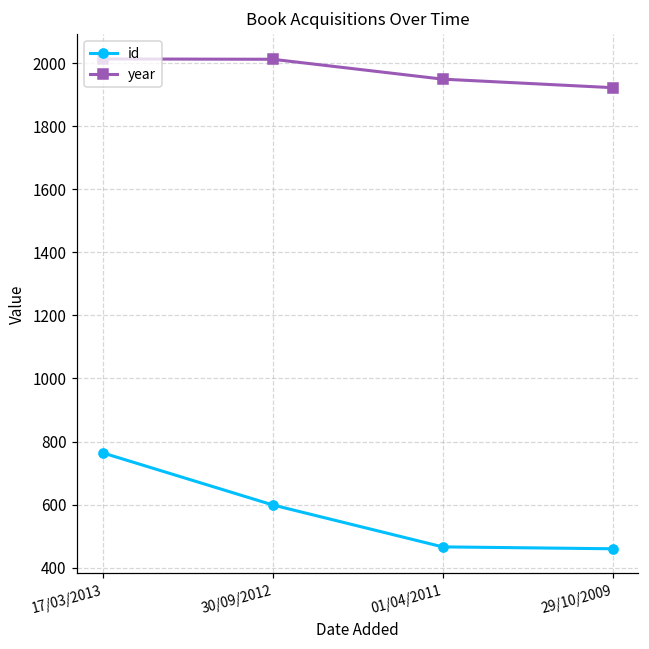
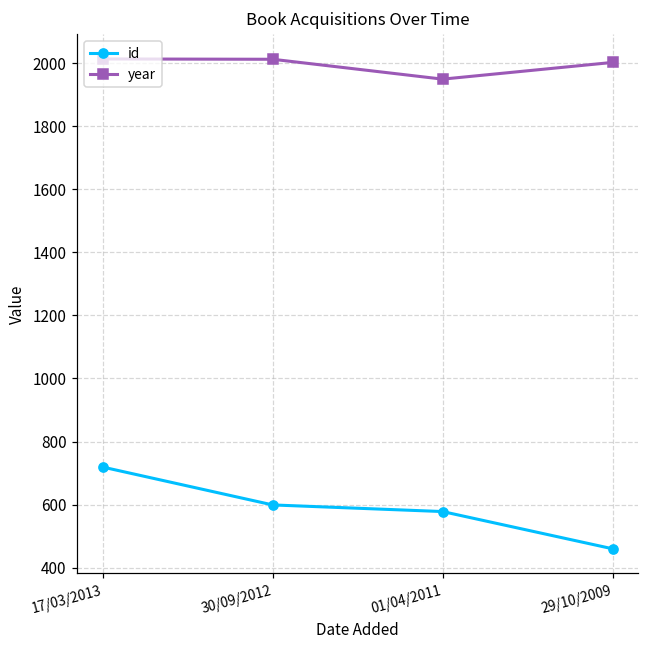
id, 17/03/2013: 760 -> 720
id, 01/04/2011: 470 -> 580
year, 29/10/2009: 1920 -> 2000
